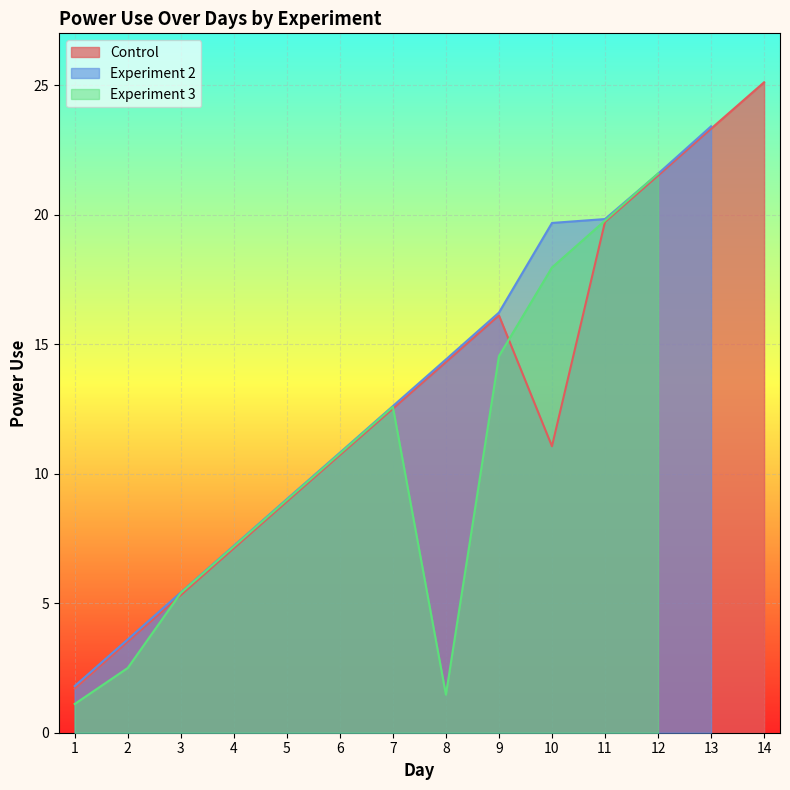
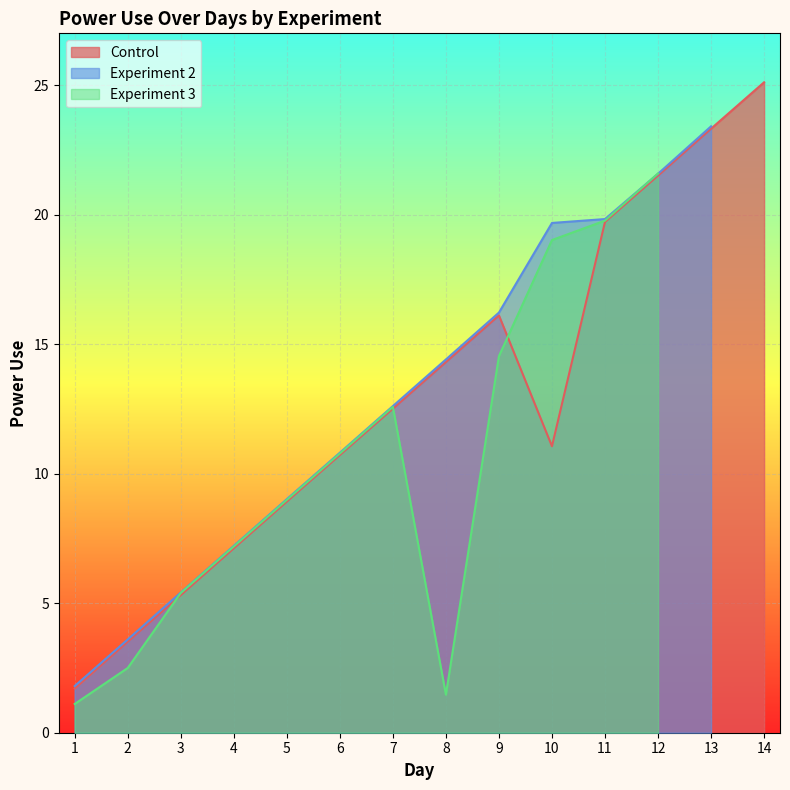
Experiment 3, 10: 18.0 -> 19.0
